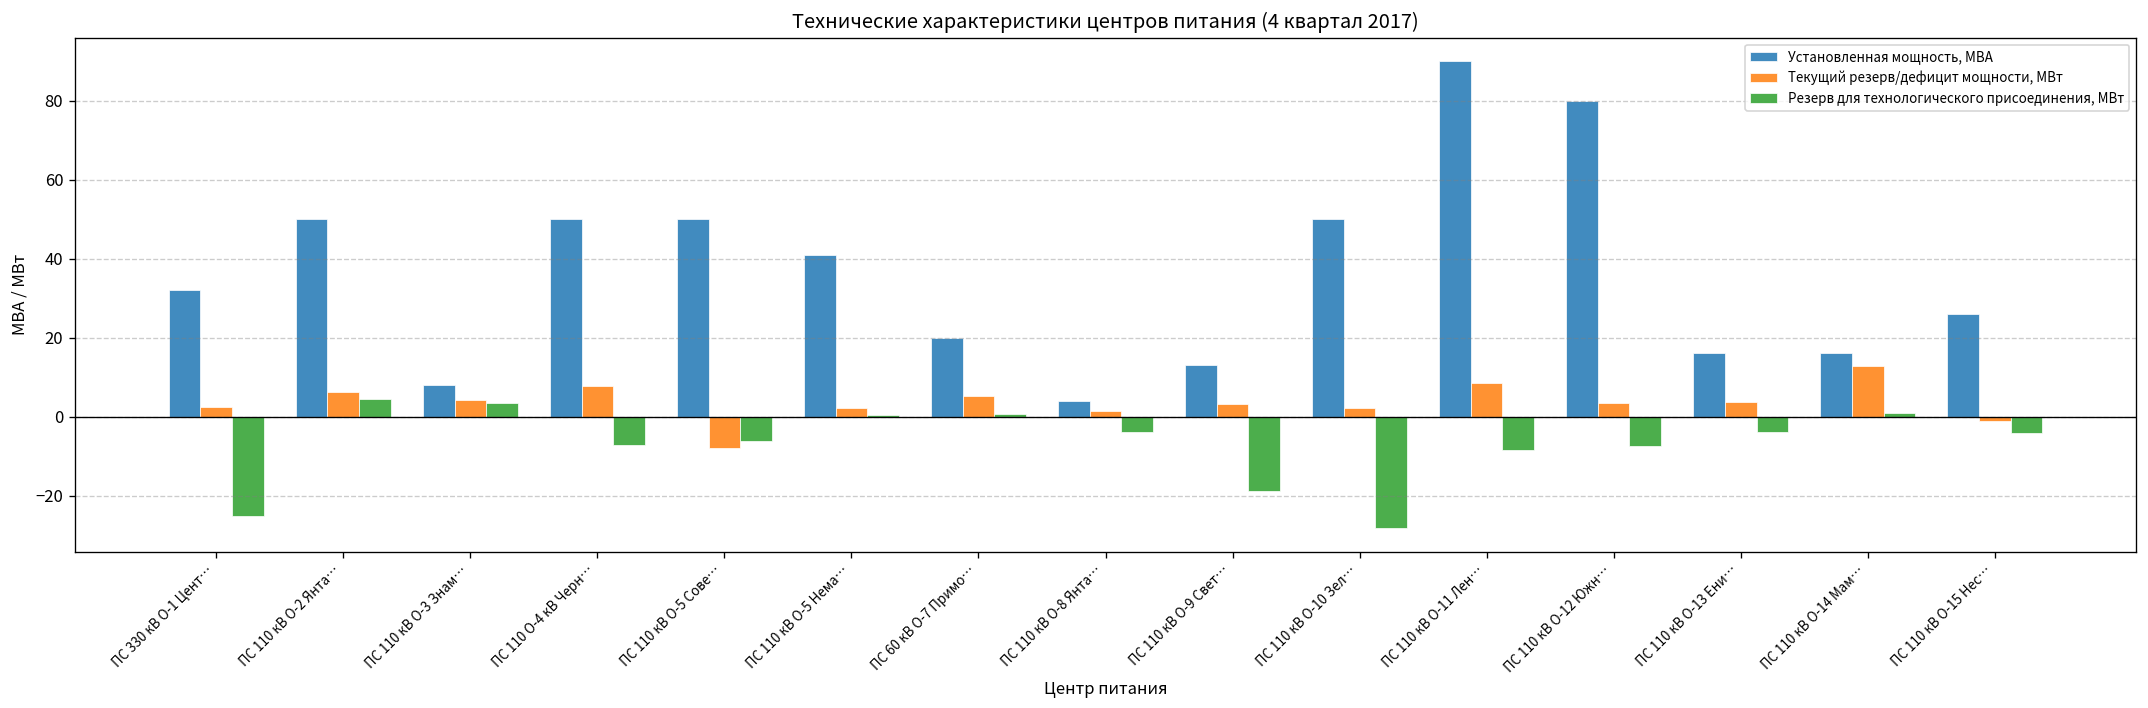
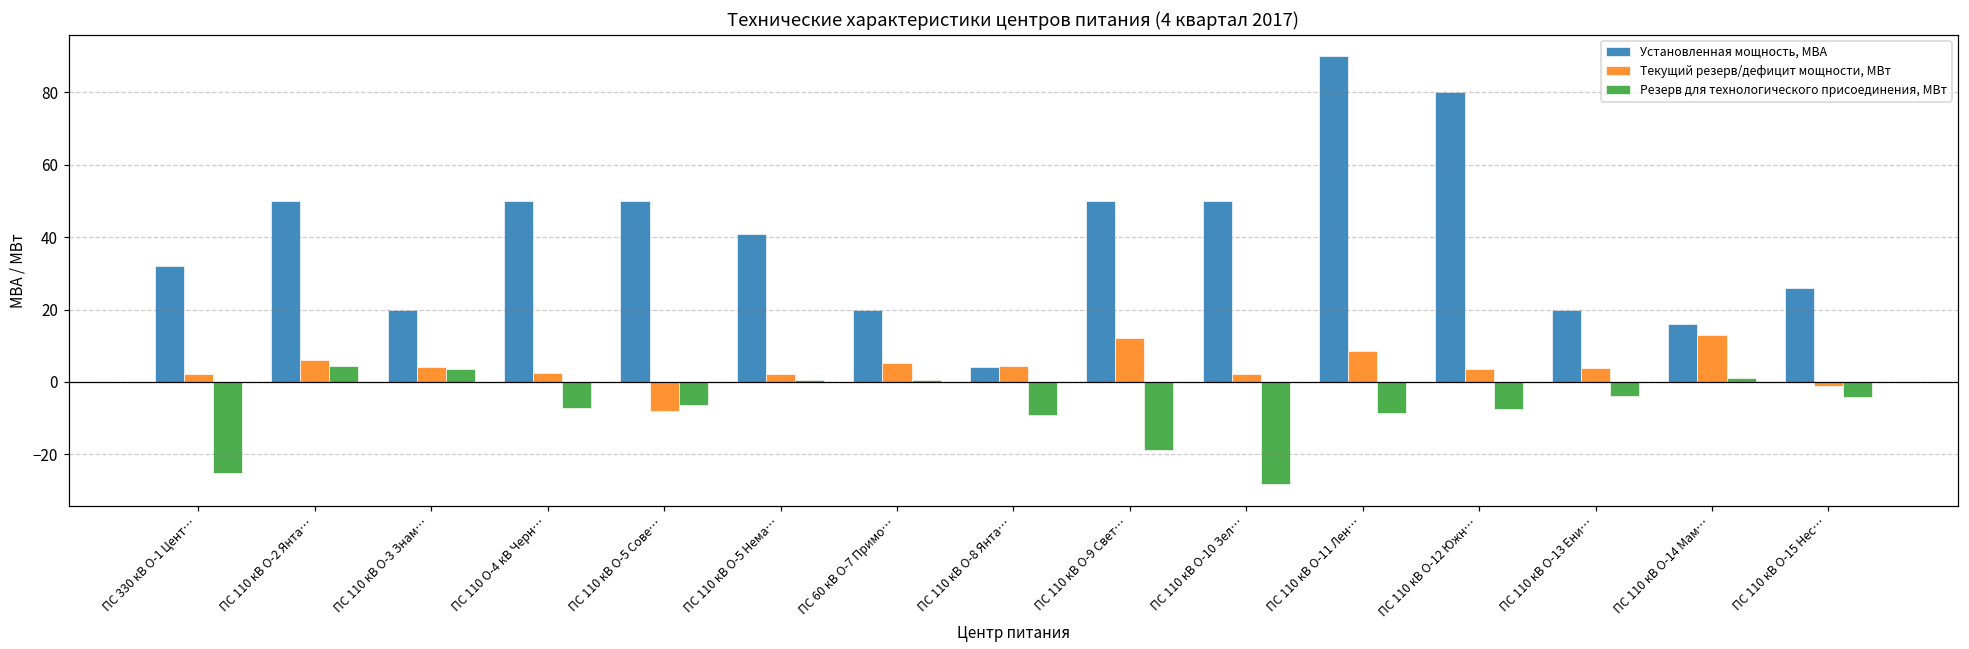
Установленная мощность, МВА, ПС 110 кВ О-3 Знам…: 8 -> 20
Текущий резерв/дефицит мощности, МВт, ПС 110 О-4 кВ Черн…: 8 -> 2
Текущий резерв/дефицит мощности, МВт, ПС 110 кВ О-8 Янта…: 2 -> 5
Резерв для технологического присоединения, МВт, ПС 110 кВ О-8 Янта…: -4 -> -9
Установленная мощность, МВА, ПС 110 кВ О-9 Свет…: 13 -> 50
Текущий резерв/дефицит мощности, МВт, ПС 110 кВ О-9 Свет…: 3 -> 12
Установленная мощность, МВА, ПС 110 кВ О-13 Ени…: 16 -> 20
